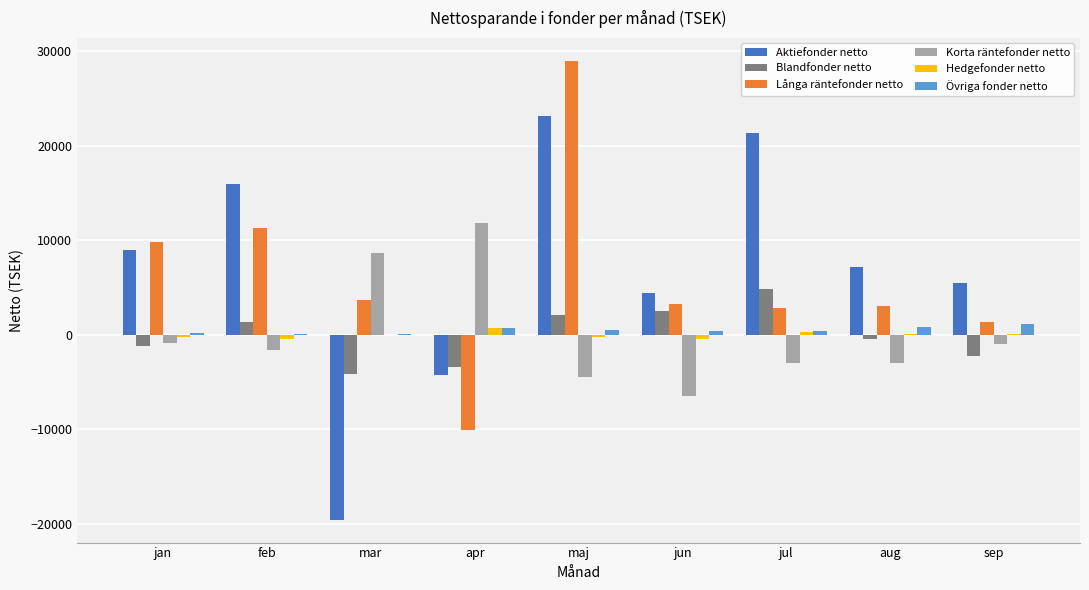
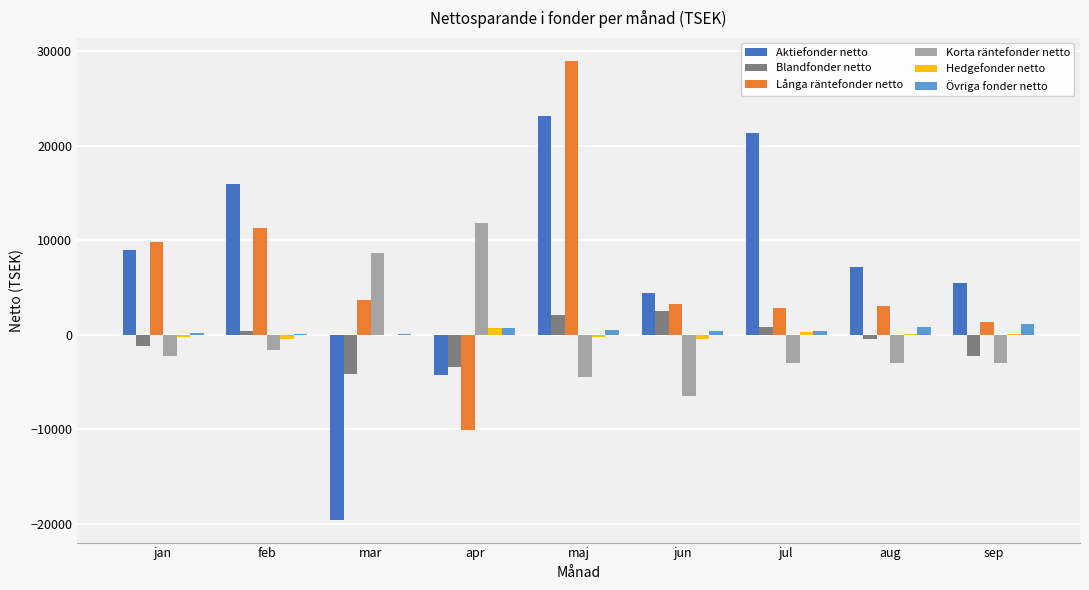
Korta räntefonder netto, jan: -1000 -> -2000
Blandfonder netto, feb: 1000 -> 0
Blandfonder netto, jul: 5000 -> 1000
Korta räntefonder netto, sep: -1000 -> -3000
